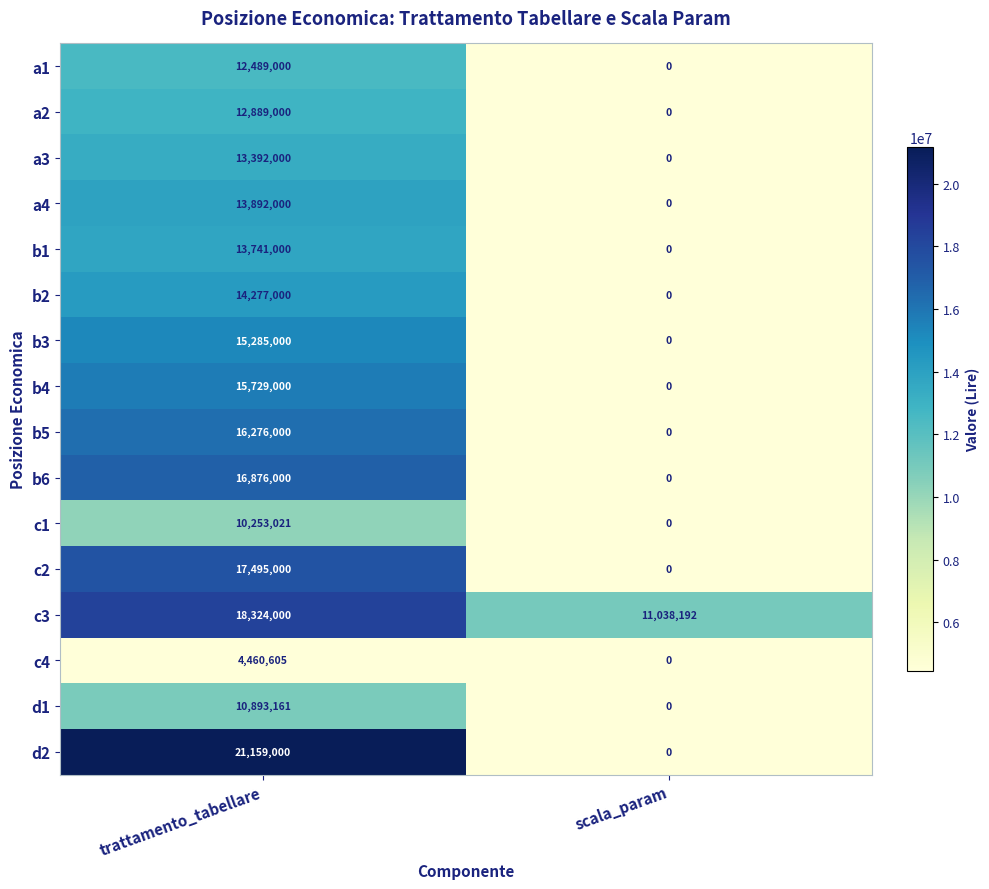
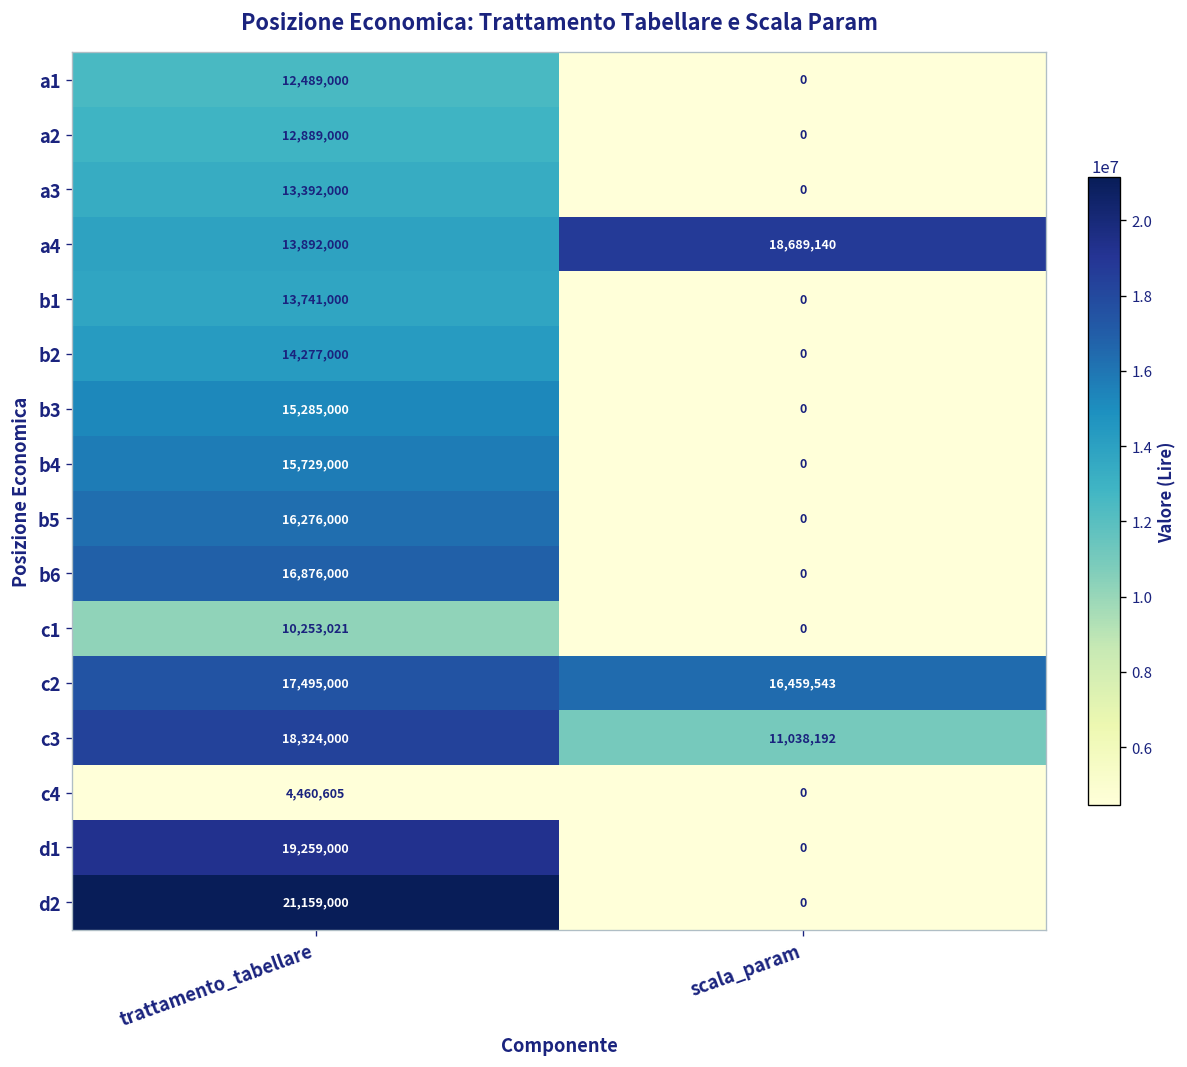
a4, scala_param: 0 -> 18,689,140
c2, scala_param: 0 -> 16,459,543
d1, trattamento_tabellare: 10,893,161 -> 19,259,000
